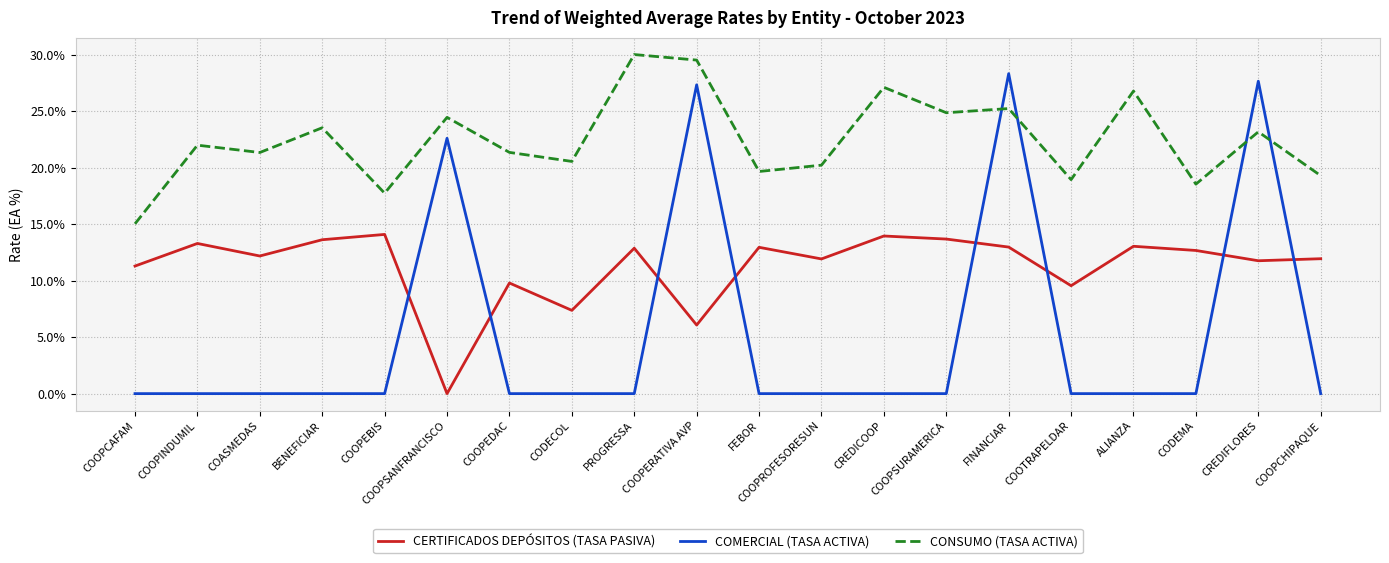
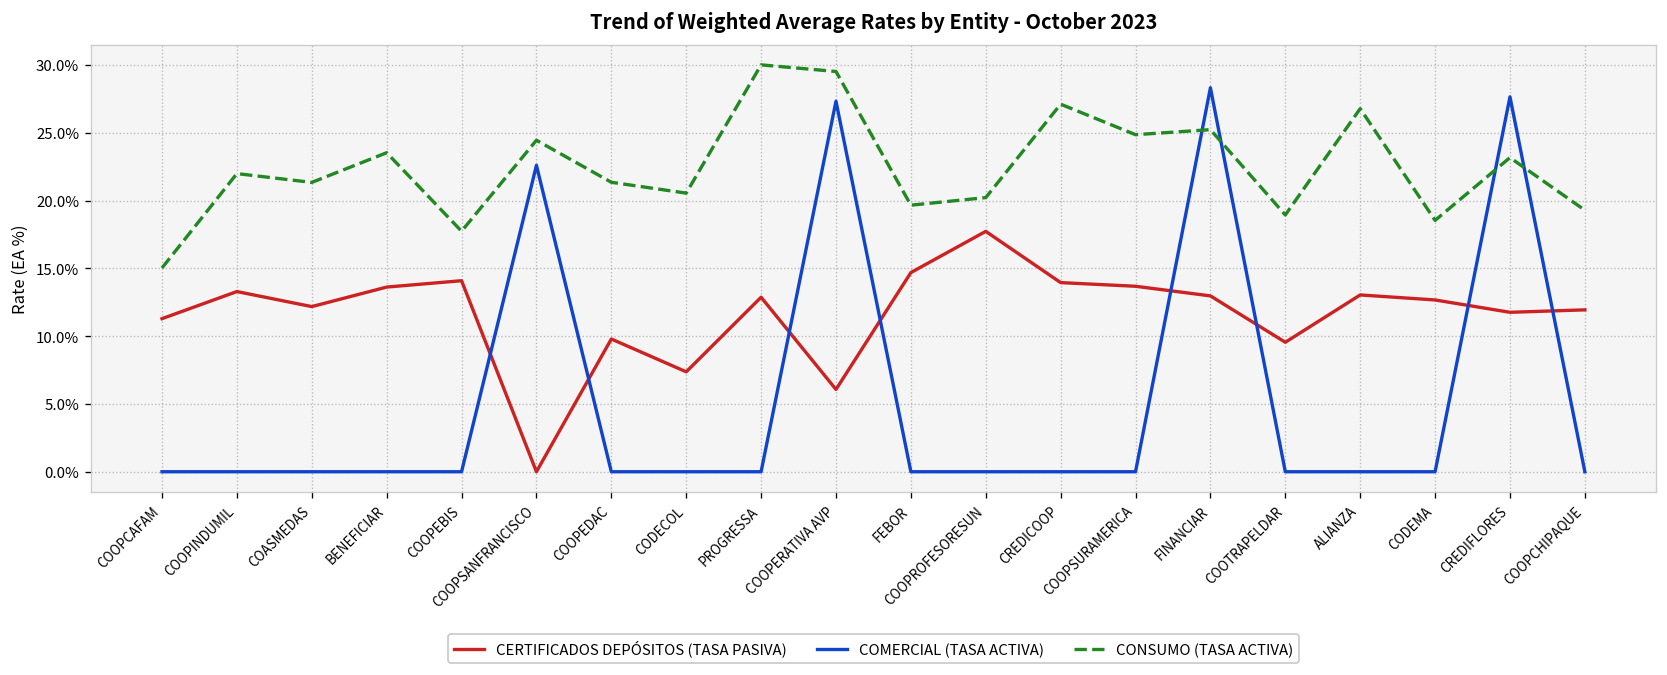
CERTIFICADOS DEPÓSITOS (TASA PASIVA), FEBOR: 13.0% -> 14.7%
CERTIFICADOS DEPÓSITOS (TASA PASIVA), COOPROFESORESUN: 11.9% -> 17.7%
